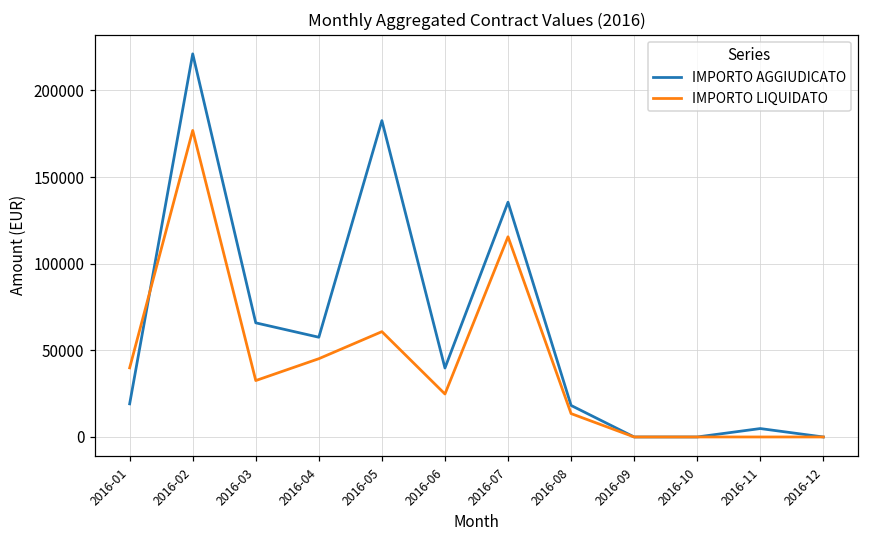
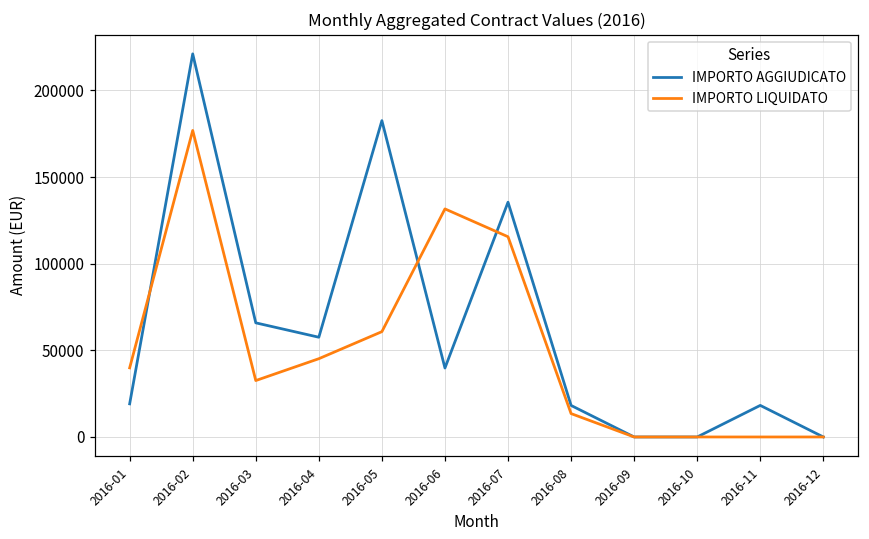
IMPORTO LIQUIDATO, 2016-06: 25000 -> 132000
IMPORTO AGGIUDICATO, 2016-11: 5000 -> 18000
